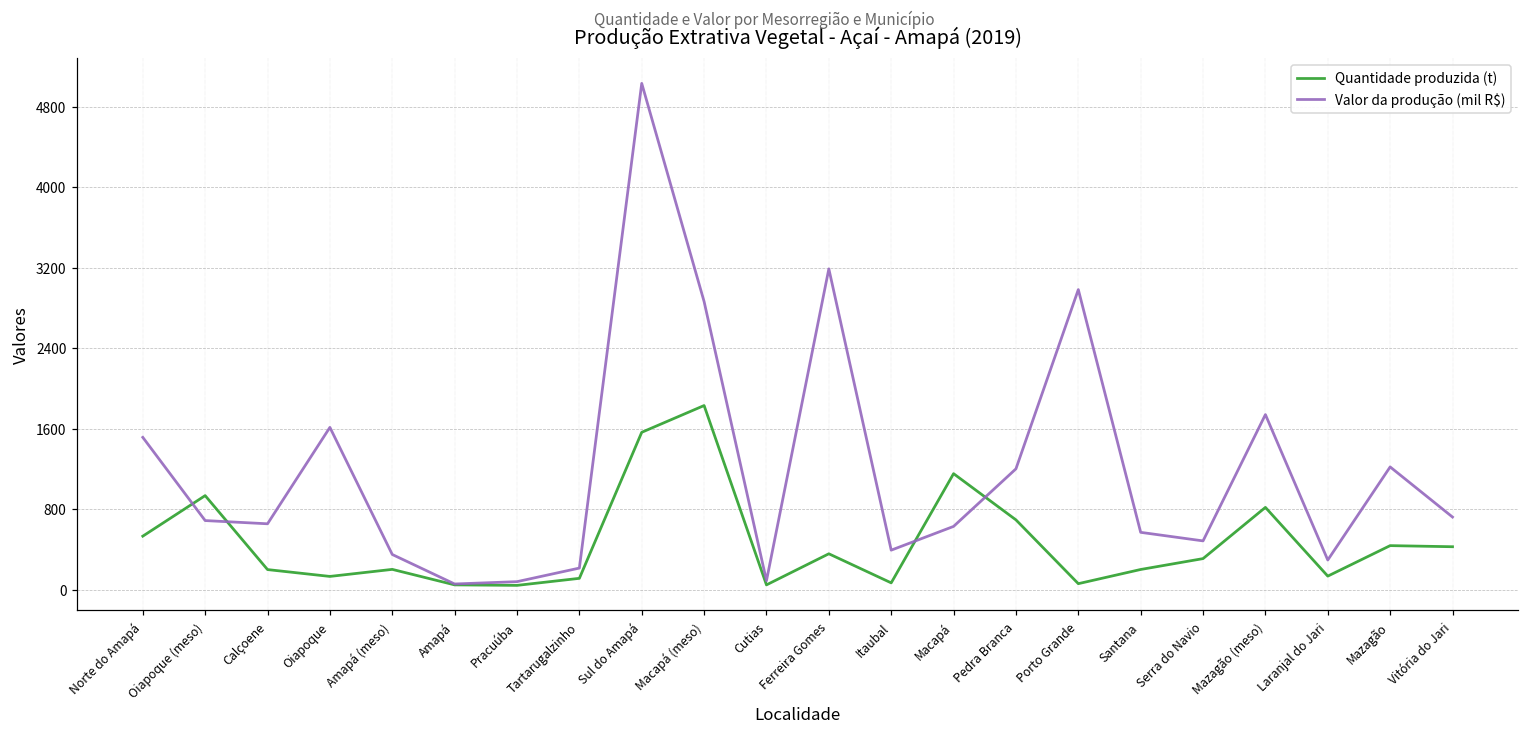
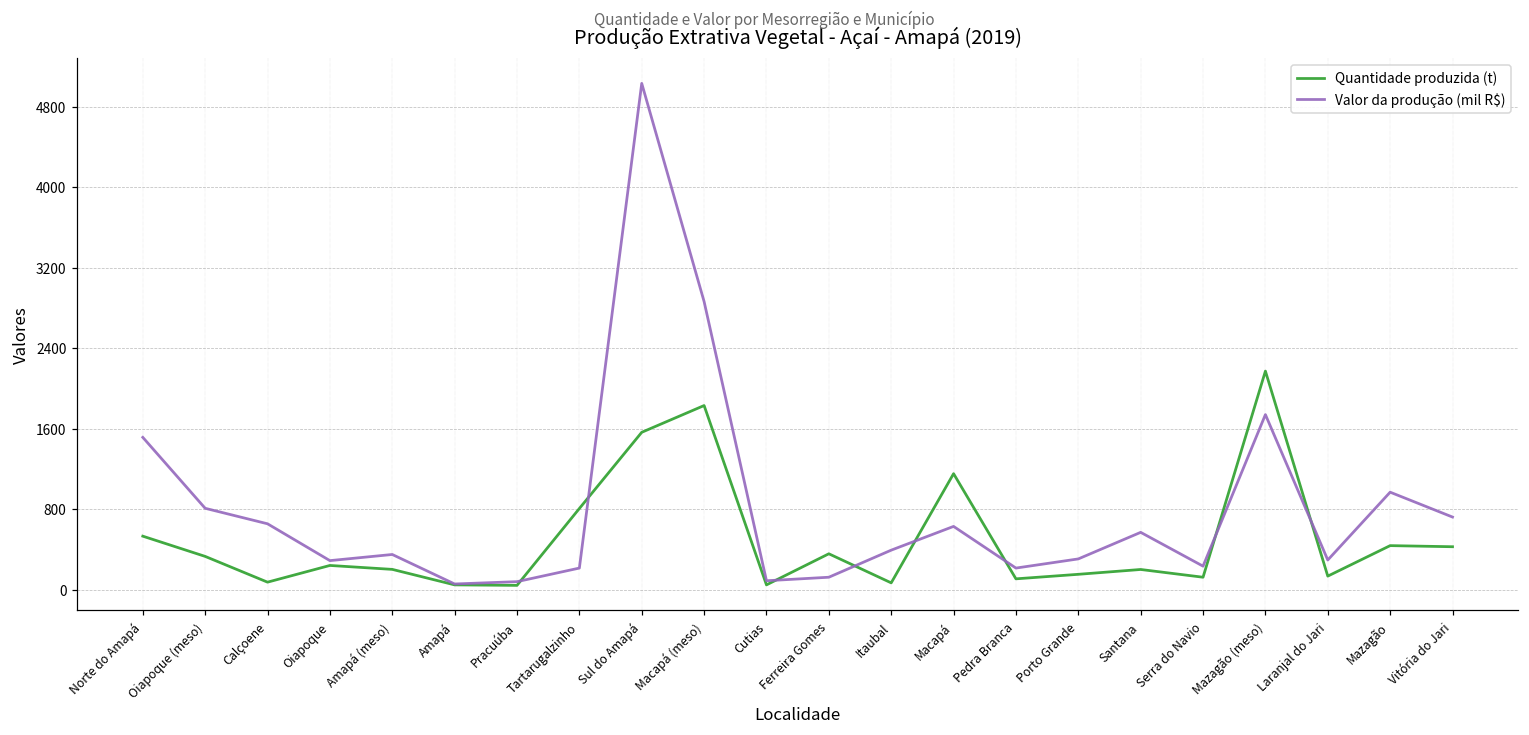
Quantidade produzida (t), Oiapoque (meso): 900 -> 300
Valor da produção (mil R$), Oiapoque (meso): 700 -> 800
Quantidade produzida (t), Calçoene: 200 -> 100
Quantidade produzida (t), Oiapoque: 100 -> 200
Valor da produção (mil R$), Oiapoque: 1600 -> 300
Quantidade produzida (t), Tartarugalzinho: 100 -> 800
Valor da produção (mil R$), Ferreira Gomes: 3200 -> 100
Quantidade produzida (t), Pedra Branca: 700 -> 100
Valor da produção (mil R$), Pedra Branca: 1200 -> 200
Quantidade produzida (t), Porto Grande: 100 -> 200
Valor da produção (mil R$), Porto Grande: 3000 -> 300
Quantidade produzida (t), Serra do Navio: 300 -> 100
Valor da produção (mil R$), Serra do Navio: 500 -> 200
Quantidade produzida (t), Mazagão (meso): 800 -> 2200
Valor da produção (mil R$), Mazagão: 1200 -> 1000
